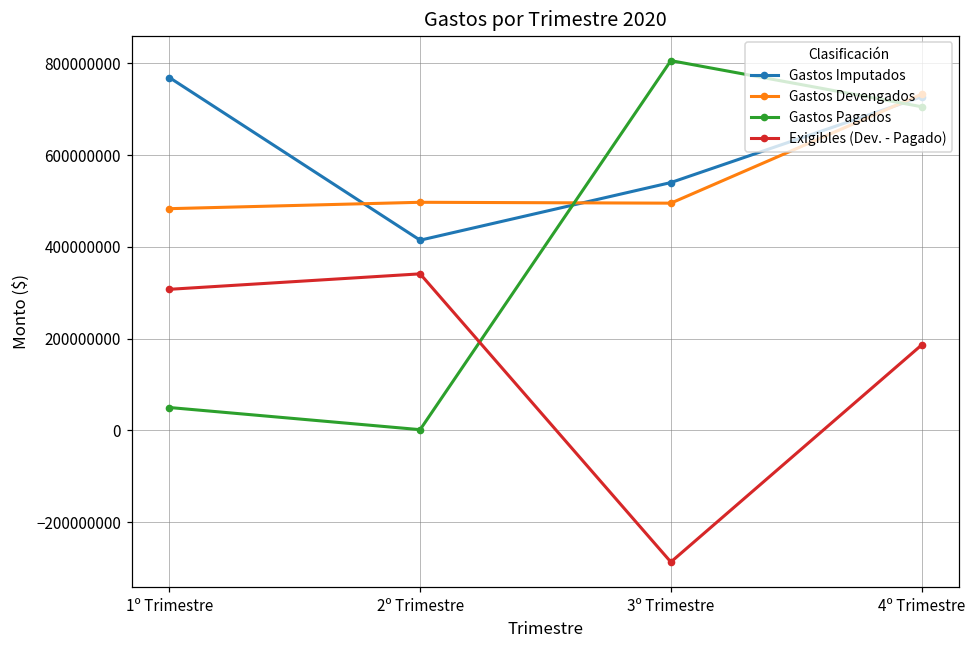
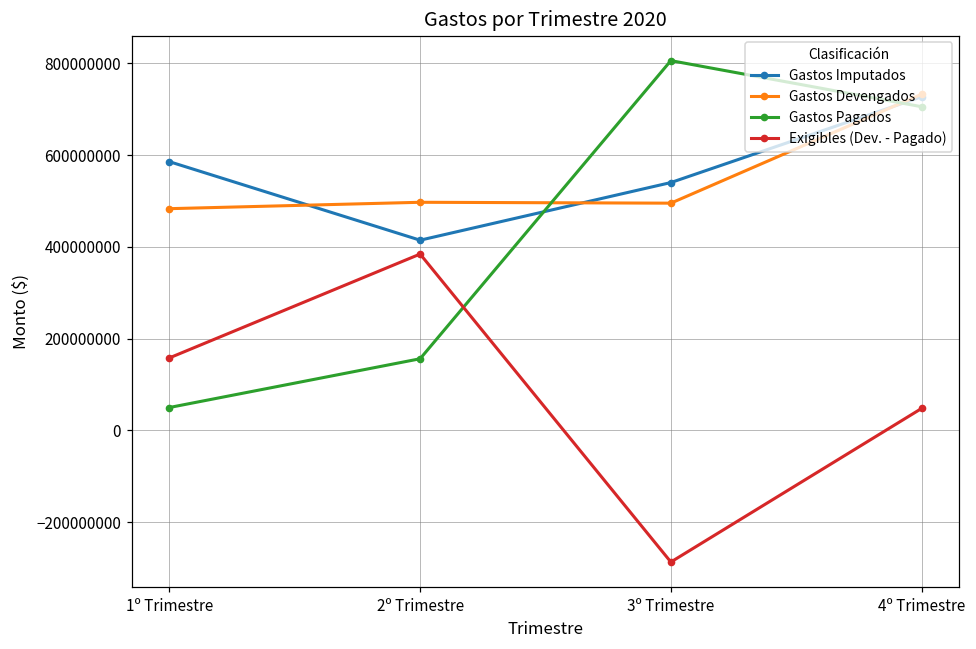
Gastos Imputados, 1º Trimestre: 770000000 -> 590000000
Exigibles (Dev. - Pagado), 1º Trimestre: 310000000 -> 160000000
Gastos Pagados, 2º Trimestre: 0 -> 160000000
Exigibles (Dev. - Pagado), 2º Trimestre: 340000000 -> 380000000
Exigibles (Dev. - Pagado), 4º Trimestre: 190000000 -> 50000000
